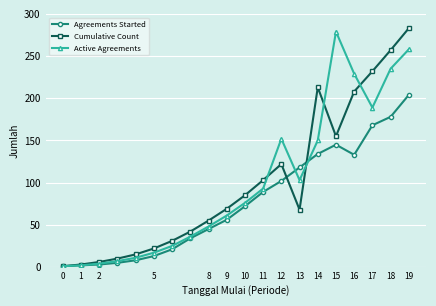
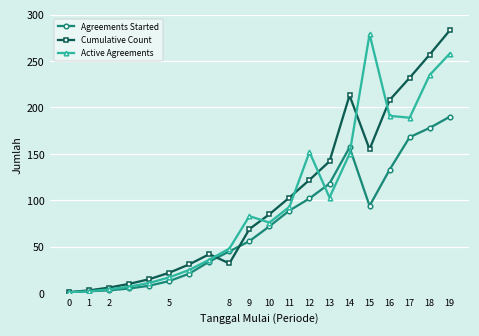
Cumulative Count, 8: 60 -> 30
Active Agreements, 9: 60 -> 80
Cumulative Count, 13: 70 -> 140
Agreements Started, 14: 130 -> 160
Agreements Started, 15: 150 -> 90
Active Agreements, 16: 230 -> 190
Agreements Started, 19: 200 -> 190
